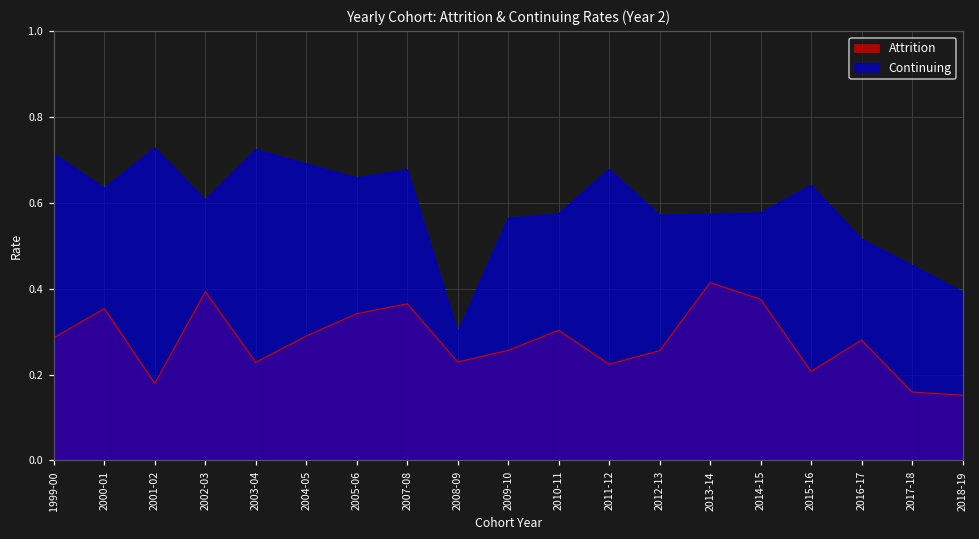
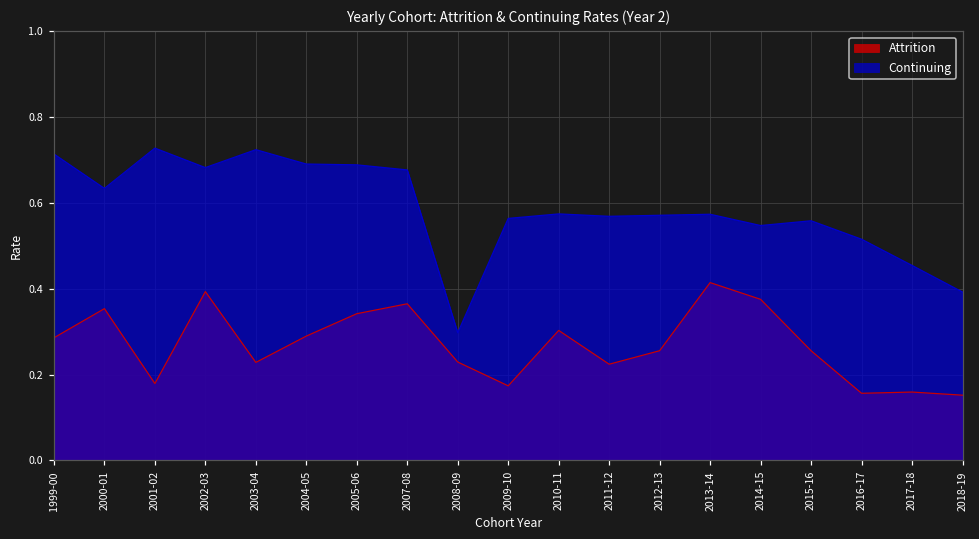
Continuing, 2002-03: 0.61 -> 0.68
Continuing, 2005-06: 0.66 -> 0.69
Attrition, 2009-10: 0.26 -> 0.17
Continuing, 2011-12: 0.68 -> 0.57
Continuing, 2014-15: 0.58 -> 0.55
Attrition, 2015-16: 0.21 -> 0.26
Continuing, 2015-16: 0.64 -> 0.56
Attrition, 2016-17: 0.28 -> 0.16
